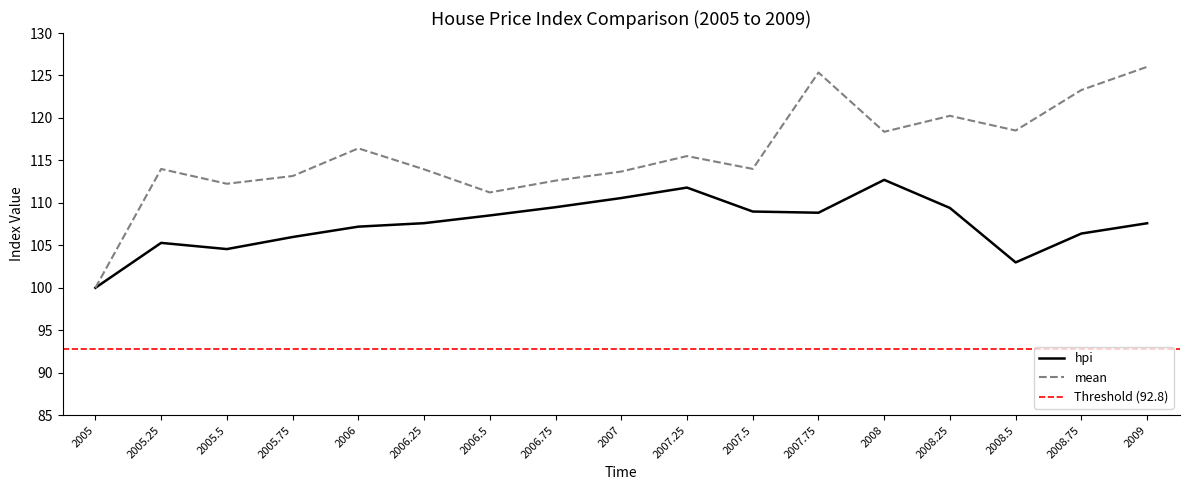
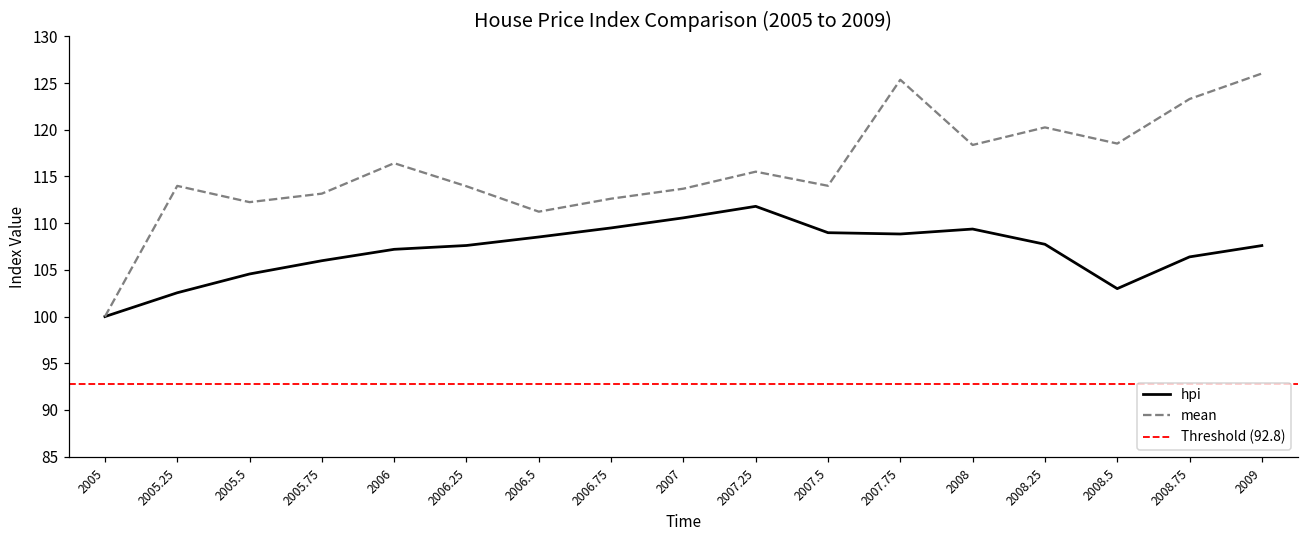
hpi, 2005.25: 105 -> 103
hpi, 2008: 113 -> 109
hpi, 2008.25: 109 -> 108
